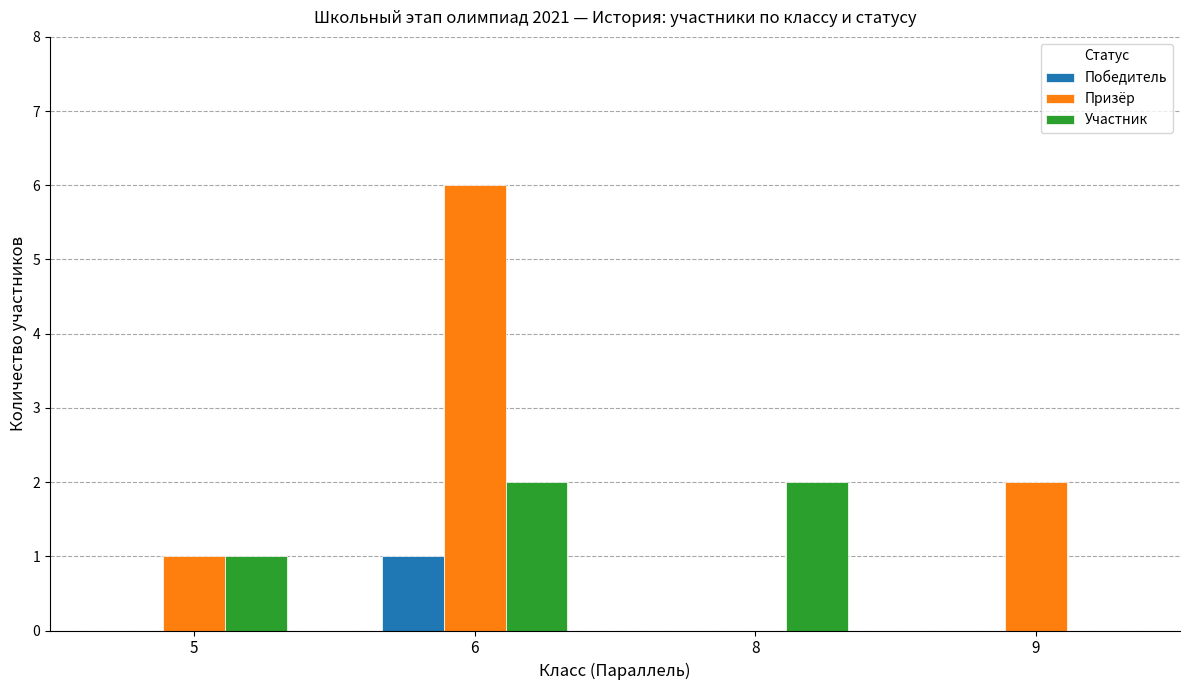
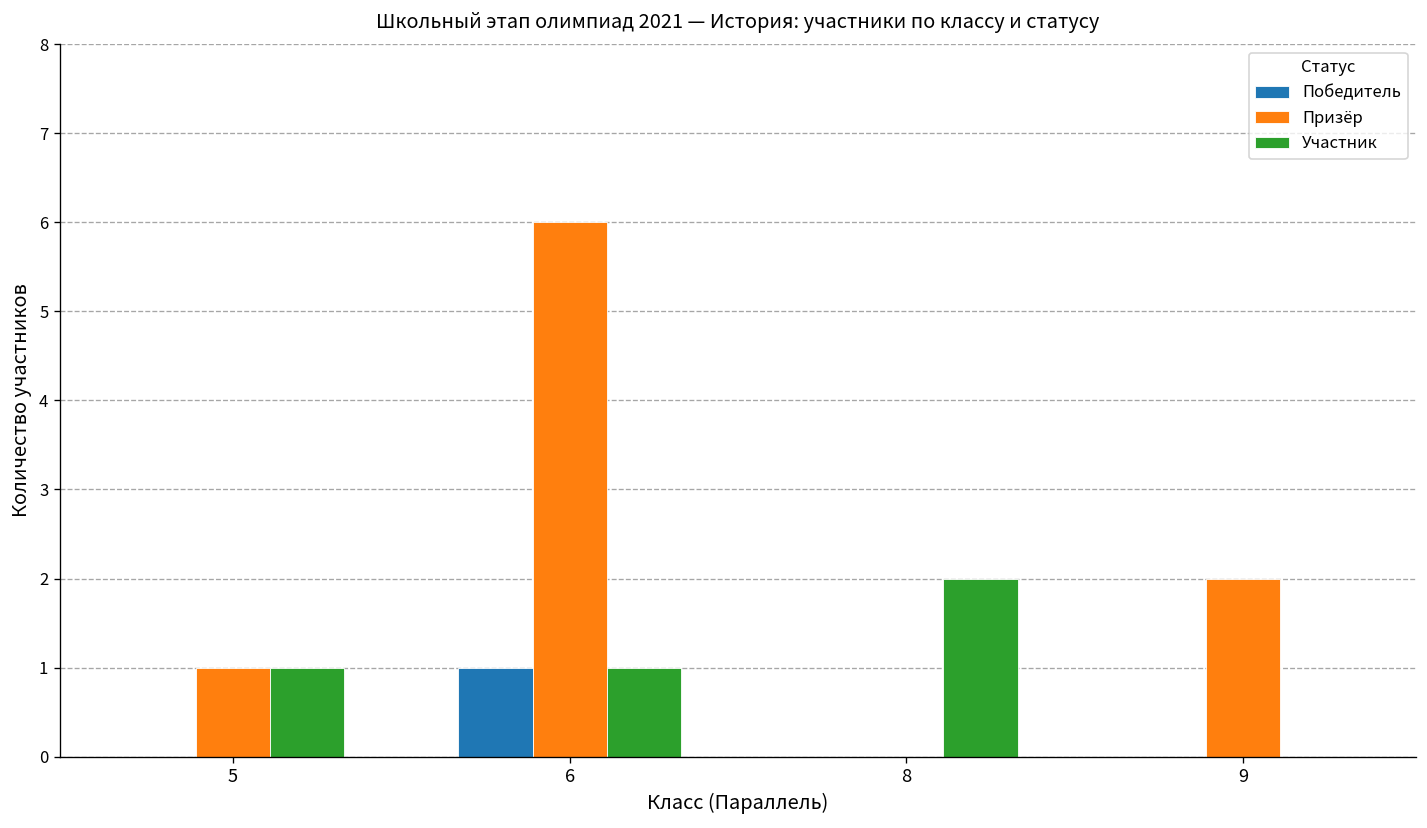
Участник, 6: 2 -> 1
